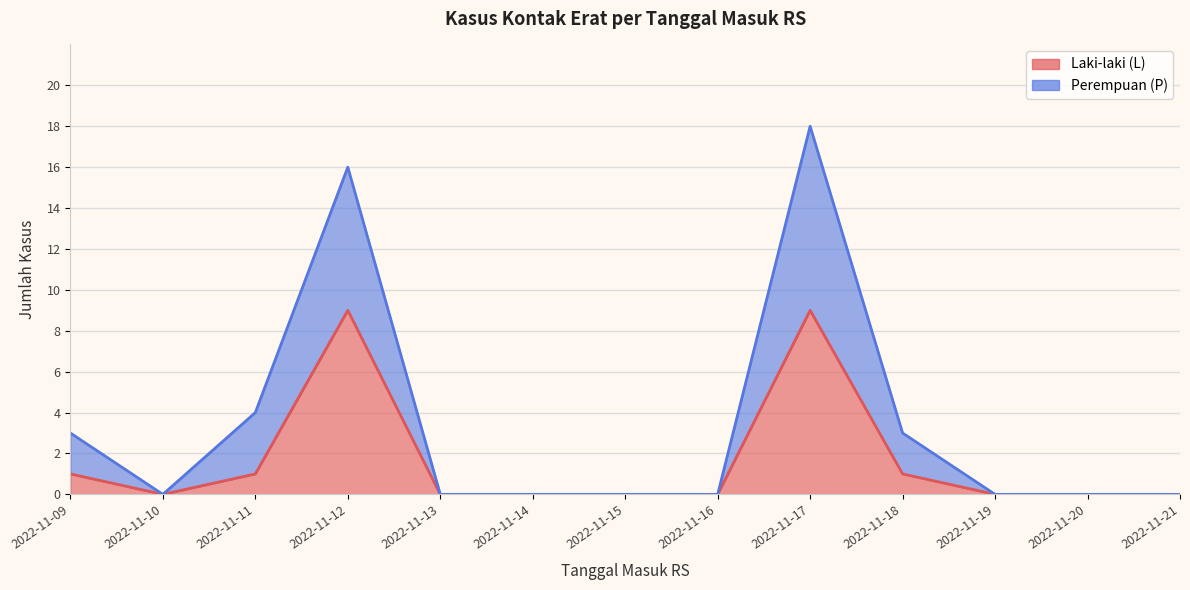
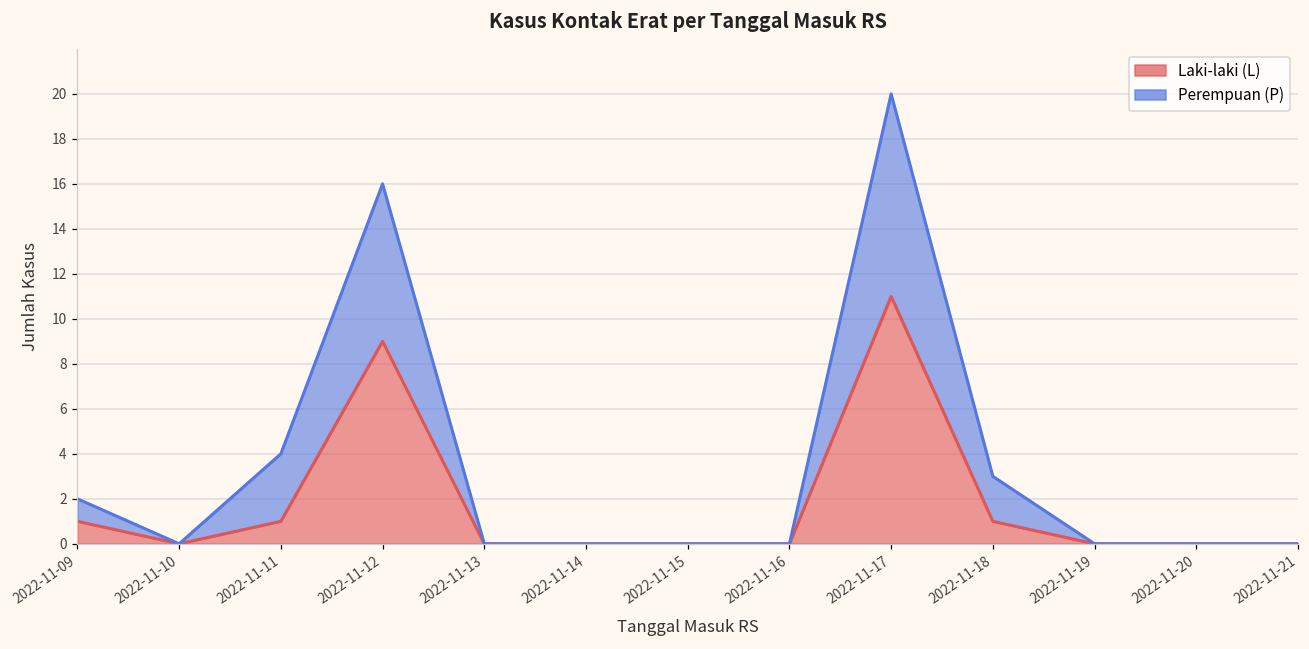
Perempuan (P), 2022-11-09: 2 -> 1
Laki-laki (L), 2022-11-17: 9 -> 11
